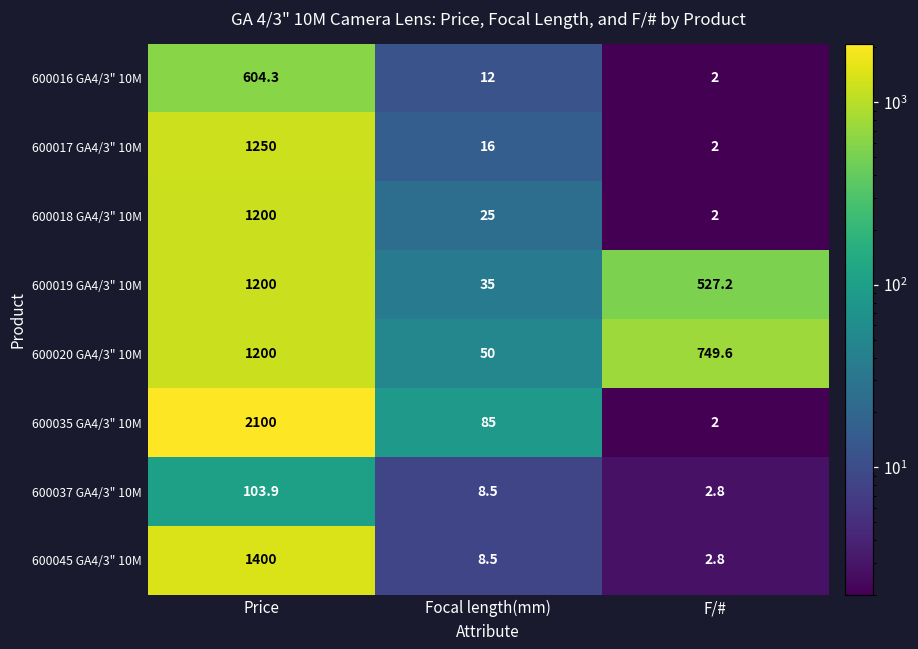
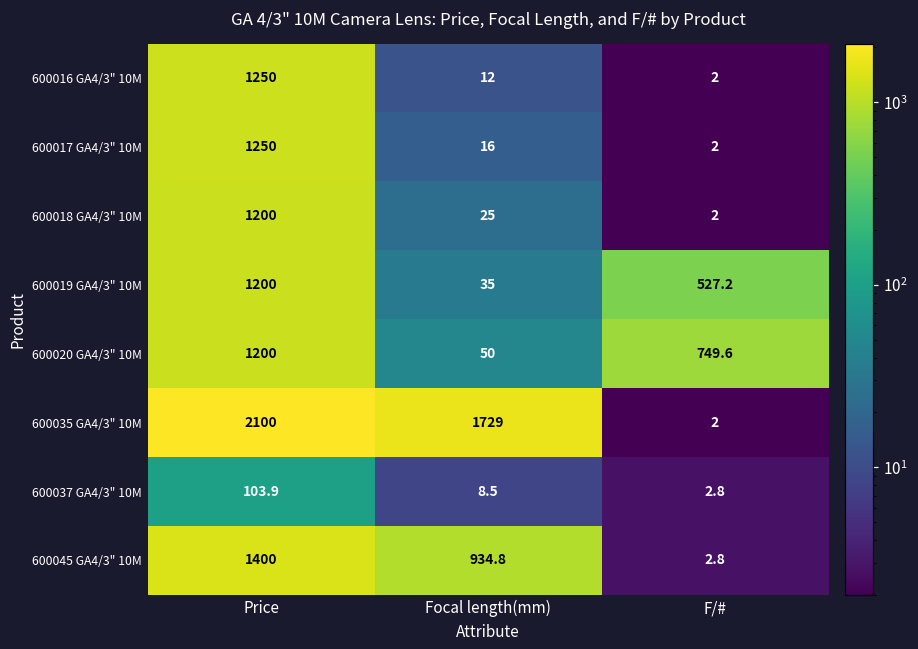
600016 GA4/3" 10M, Price: 604.3 -> 1250
600035 GA4/3" 10M, Focal length(mm): 85 -> 1729
600045 GA4/3" 10M, Focal length(mm): 8.5 -> 934.8
